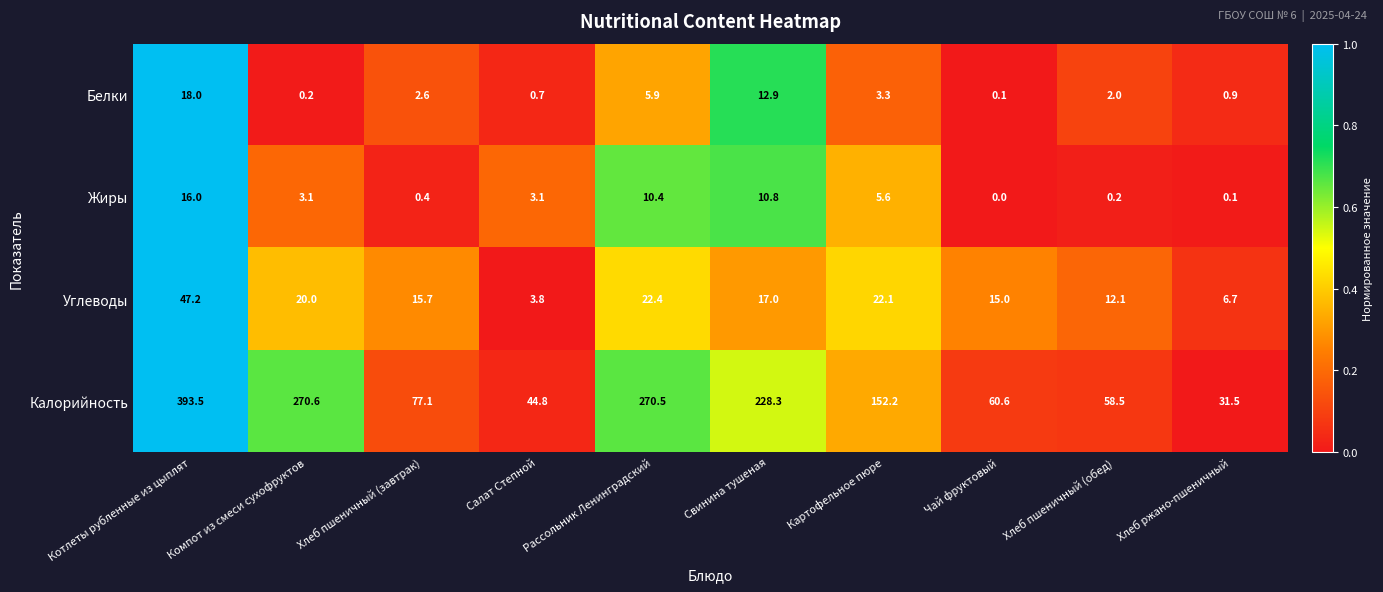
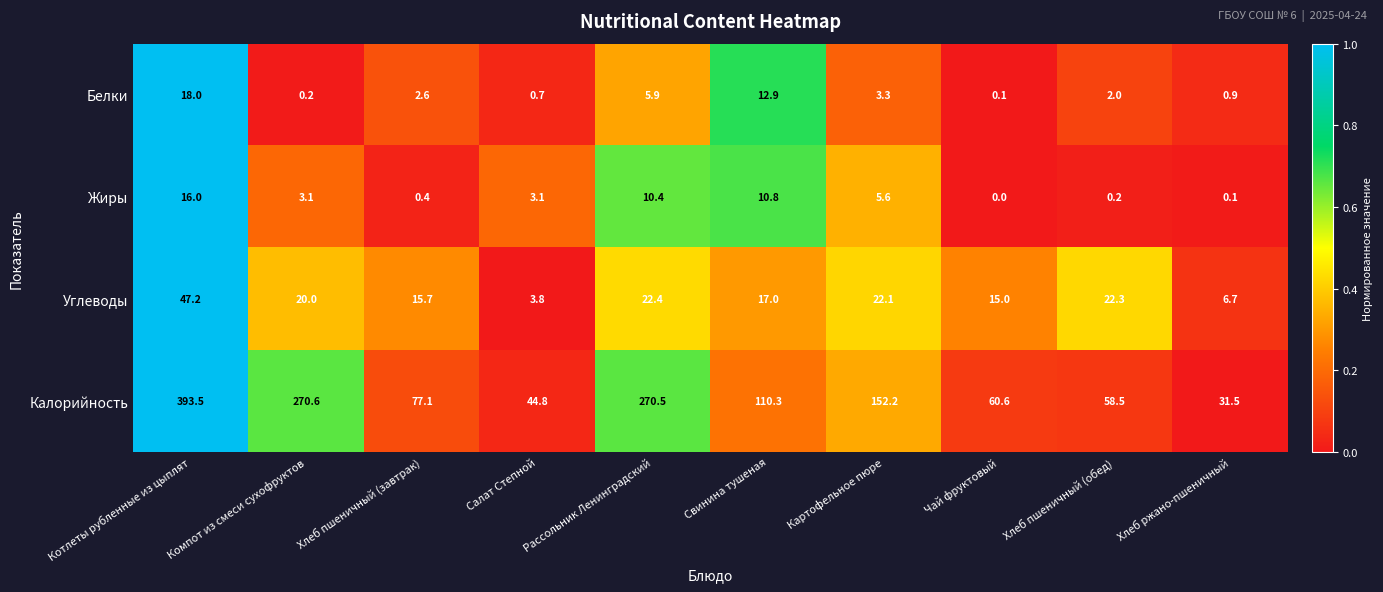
Углеводы, Хлеб пшеничный (обед): 12.1 -> 22.3
Калорийность, Свинина тушеная: 228.3 -> 110.3
